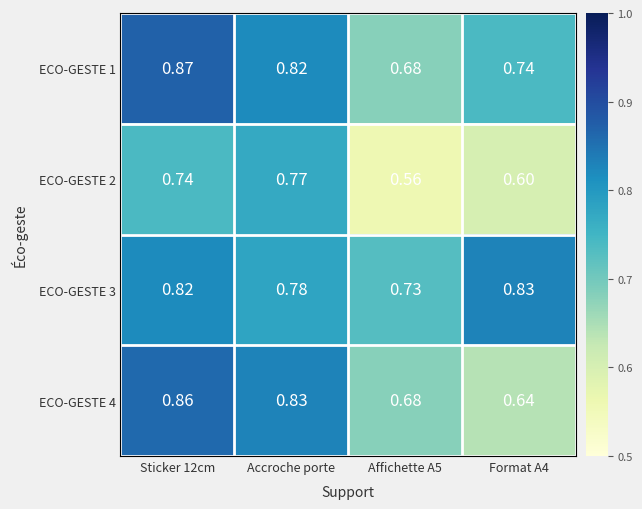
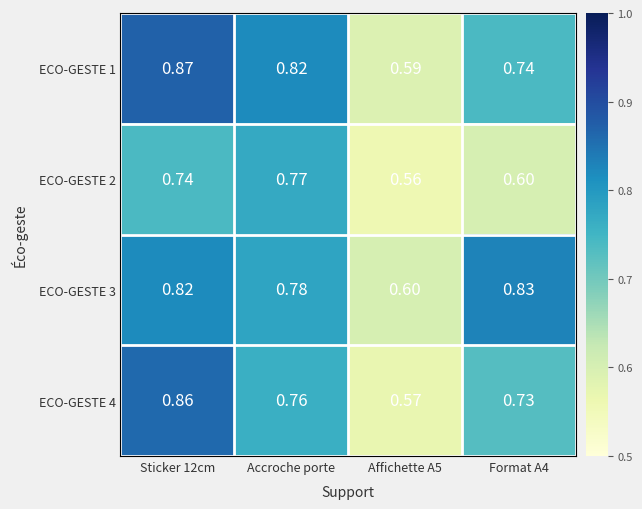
ECO-GESTE 1, Affichette A5: 0.68 -> 0.59
ECO-GESTE 3, Affichette A5: 0.73 -> 0.60
ECO-GESTE 4, Accroche porte: 0.83 -> 0.76
ECO-GESTE 4, Affichette A5: 0.68 -> 0.57
ECO-GESTE 4, Format A4: 0.64 -> 0.73
